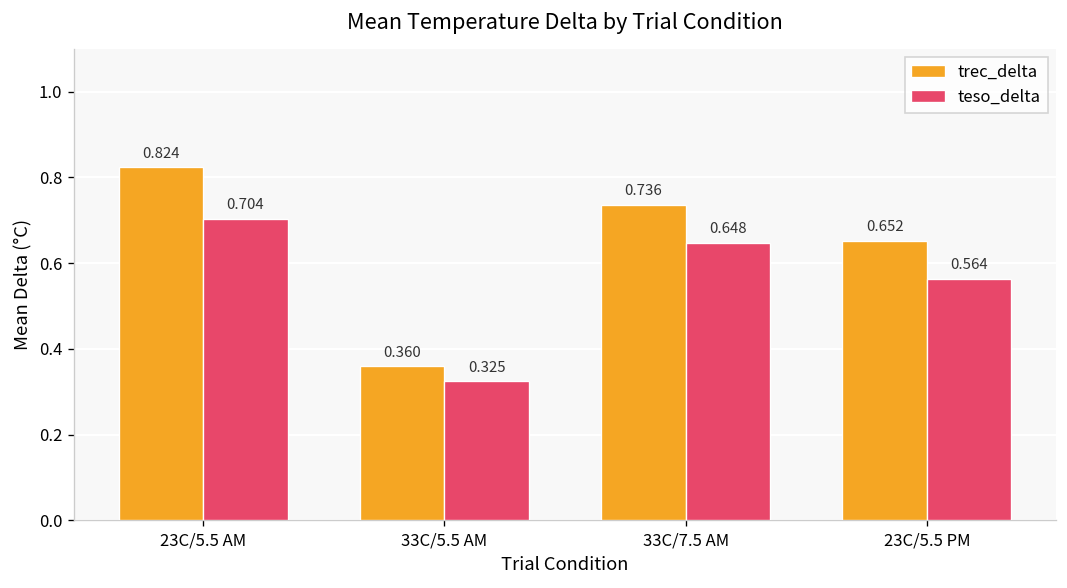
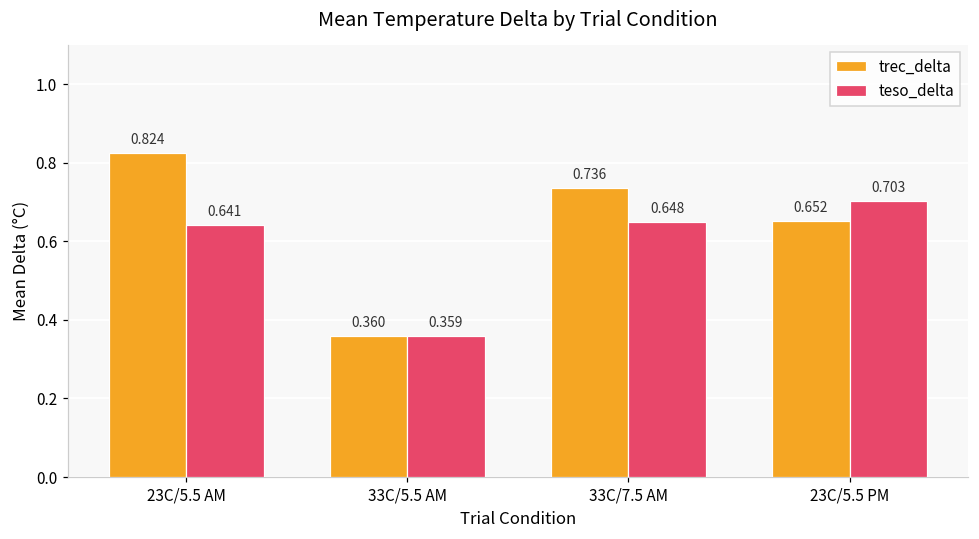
teso_delta, 23C/5.5 AM: 0.704 -> 0.641
teso_delta, 33C/5.5 AM: 0.325 -> 0.359
teso_delta, 23C/5.5 PM: 0.564 -> 0.703
